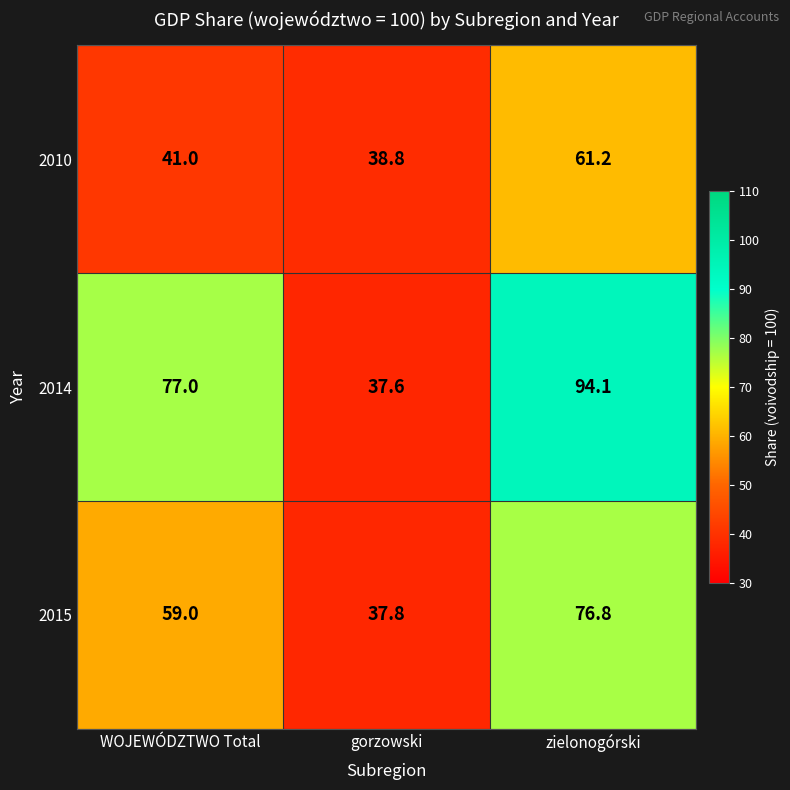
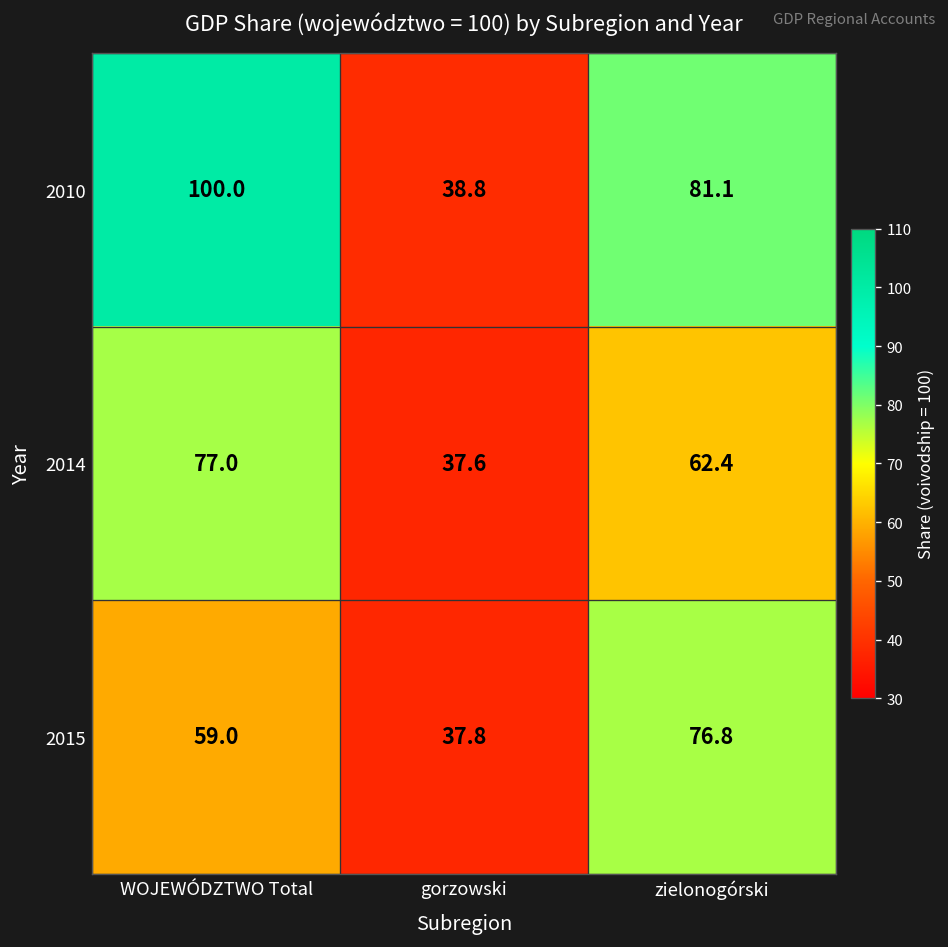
2010, WOJEWÓDZTWO Total: 41.0 -> 100.0
2010, zielonogórski: 61.2 -> 81.1
2014, zielonogórski: 94.1 -> 62.4
